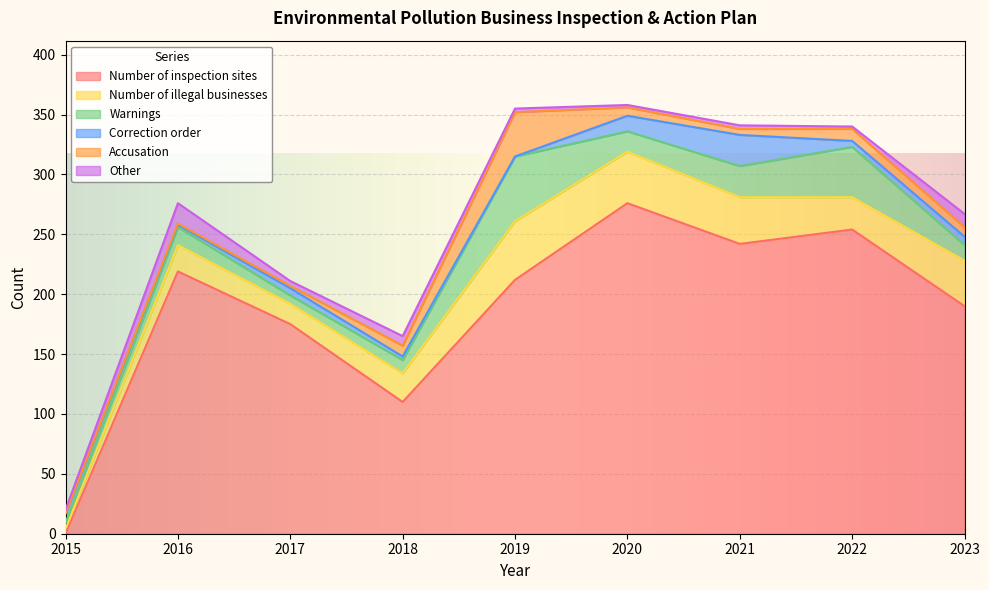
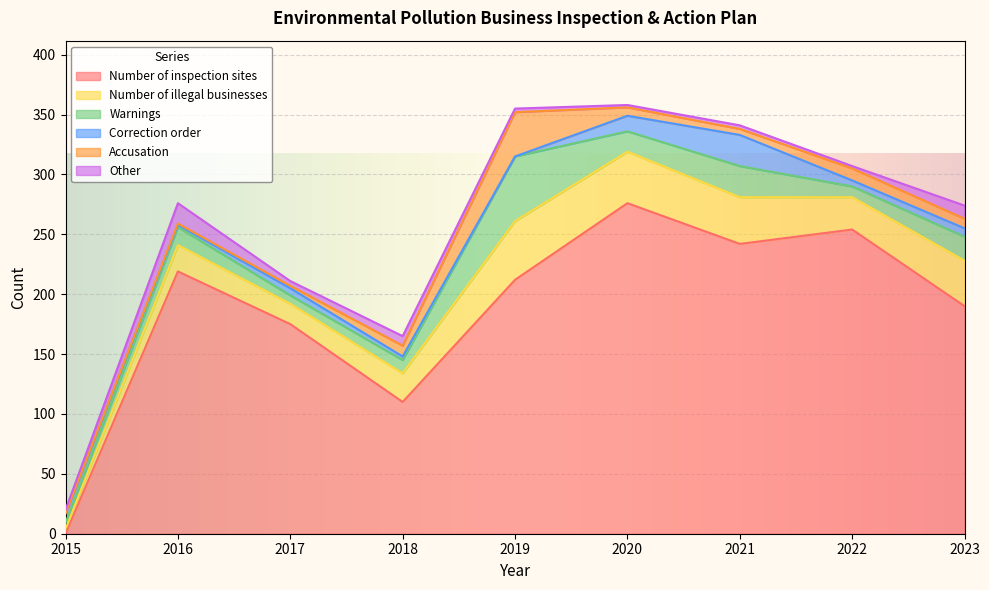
Warnings, 2022: 42 -> 9
Warnings, 2023: 13 -> 20
